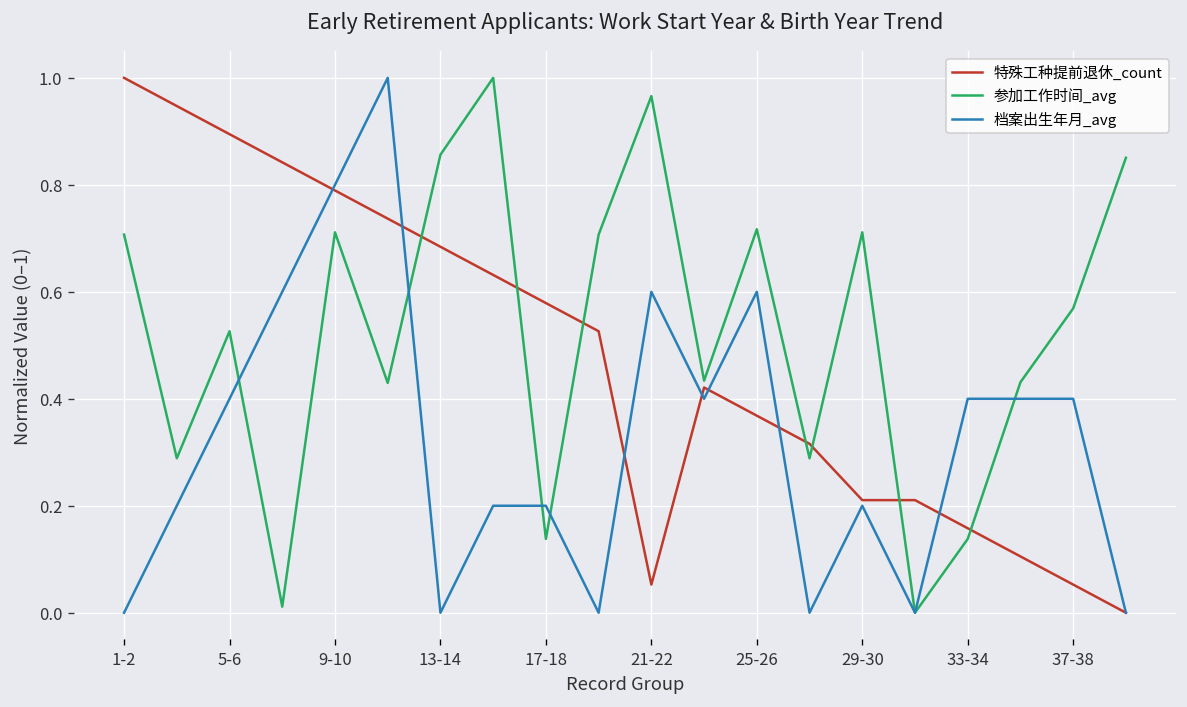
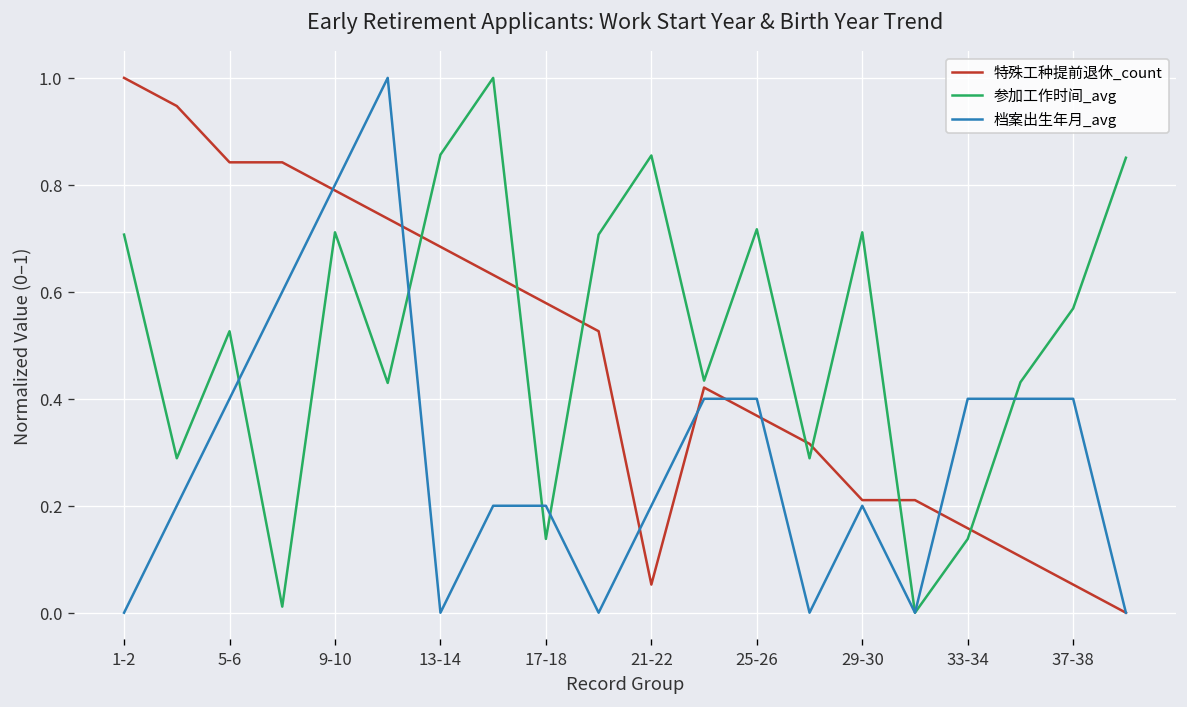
特殊工种提前退休_count, 5-6: 0.89 -> 0.84
参加工作时间_avg, 21-22: 0.97 -> 0.85
档案出生年月_avg, 21-22: 0.60 -> 0.20
档案出生年月_avg, 25-26: 0.60 -> 0.40
